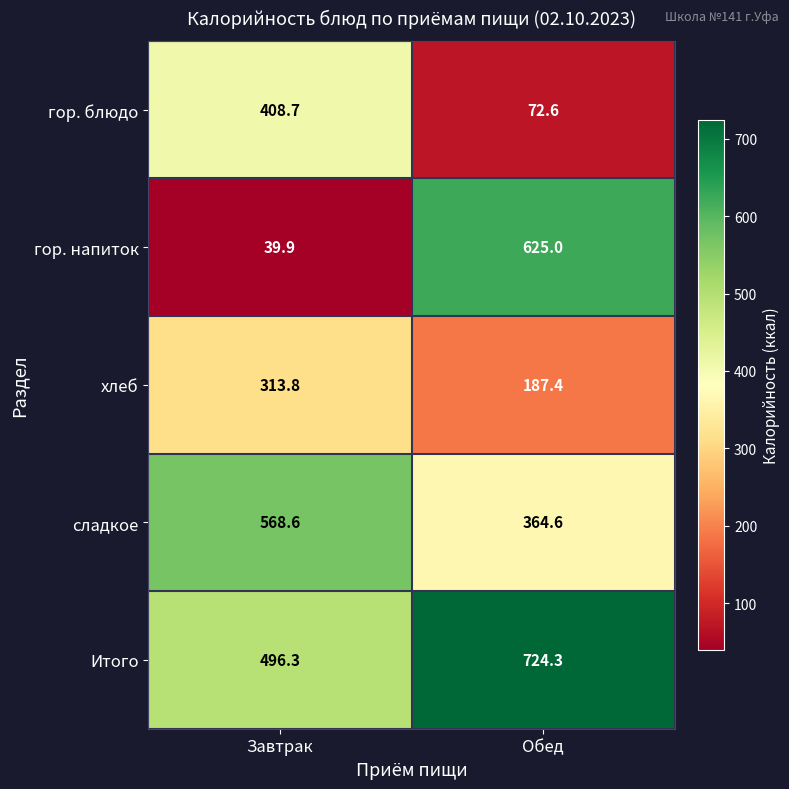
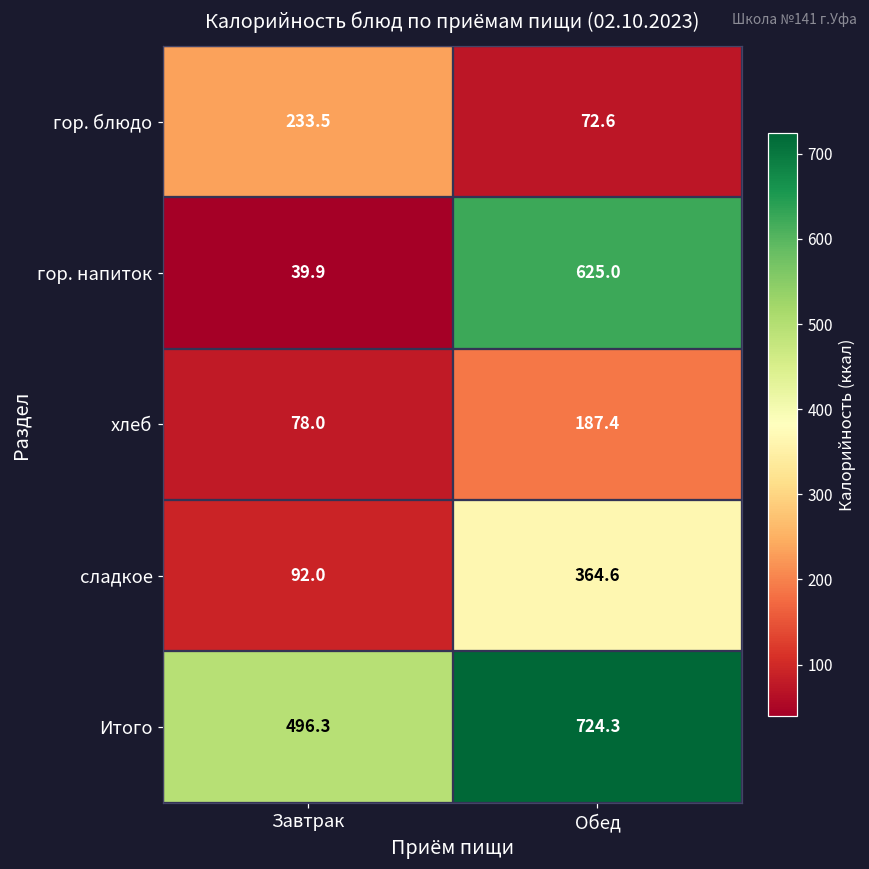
гор. блюдо, Завтрак: 408.7 -> 233.5
хлеб, Завтрак: 313.8 -> 78.0
сладкое, Завтрак: 568.6 -> 92.0
